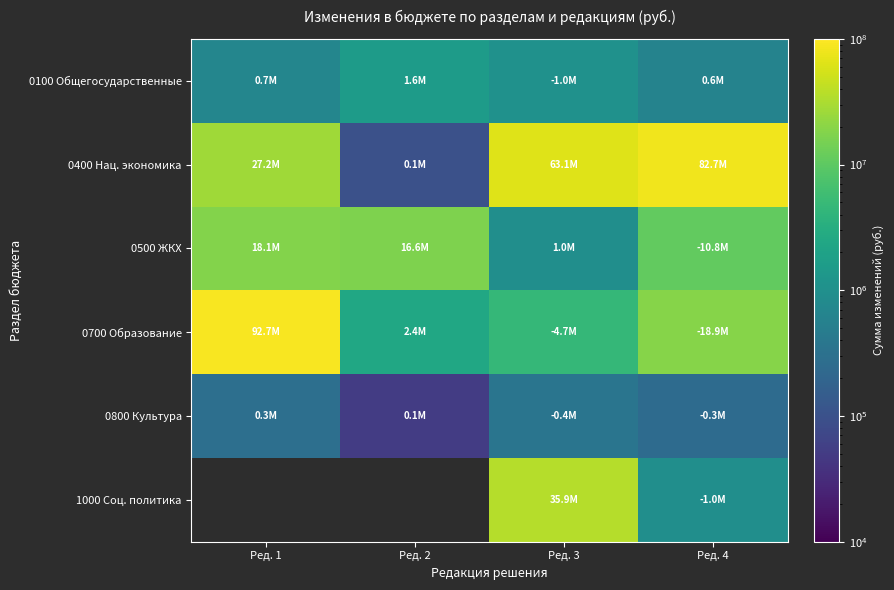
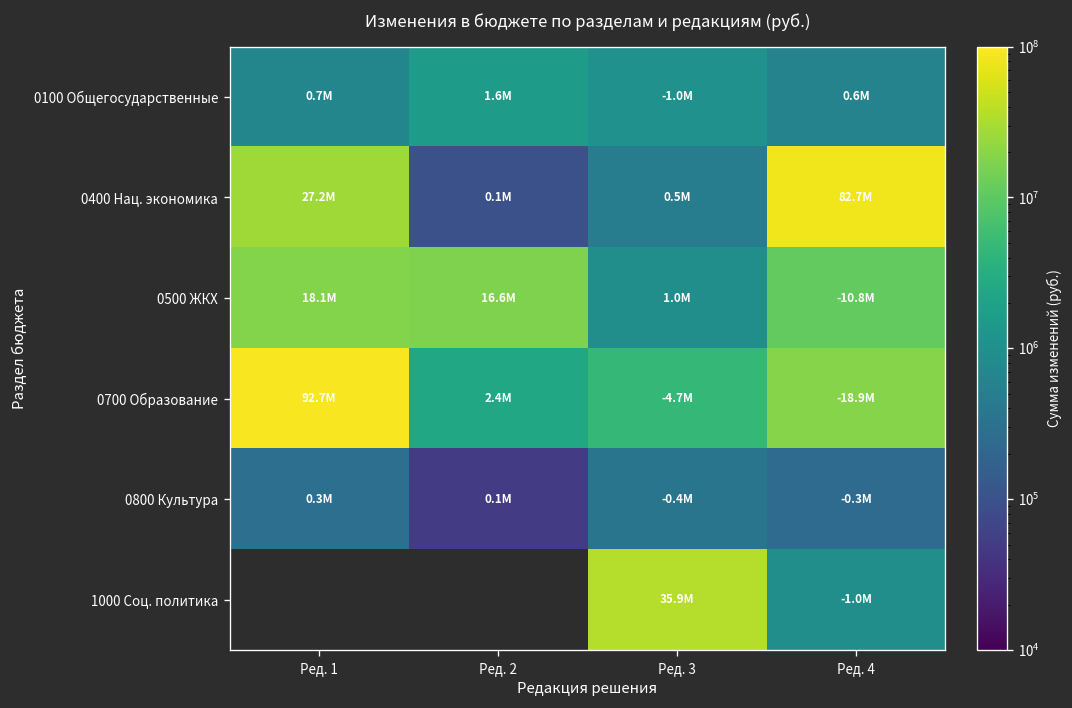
0400 Нац. экономика, Ред. 3: 63.1M -> 0.5M
